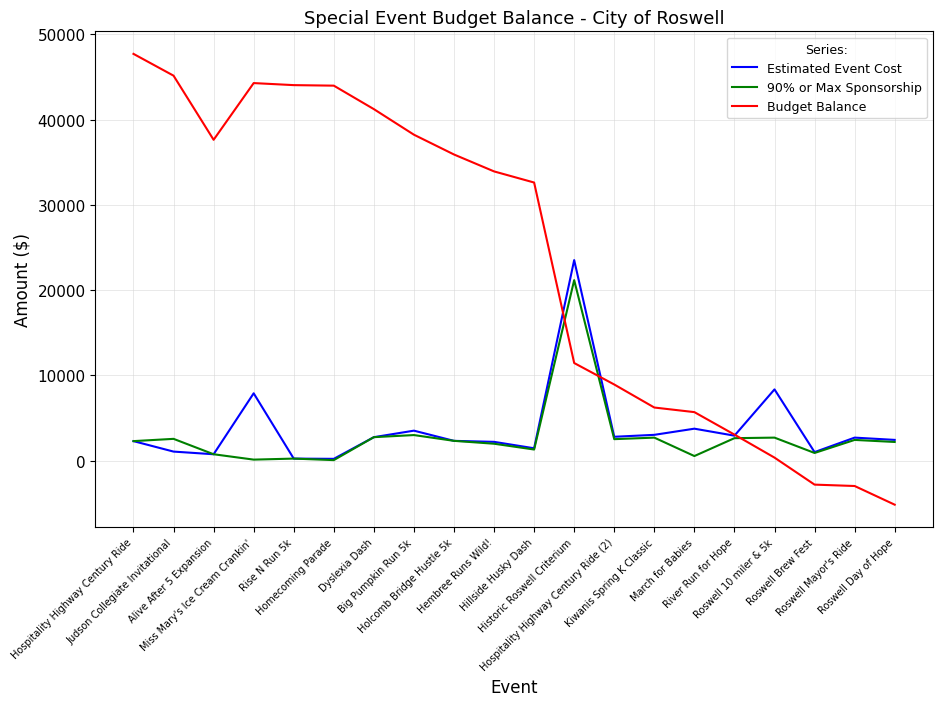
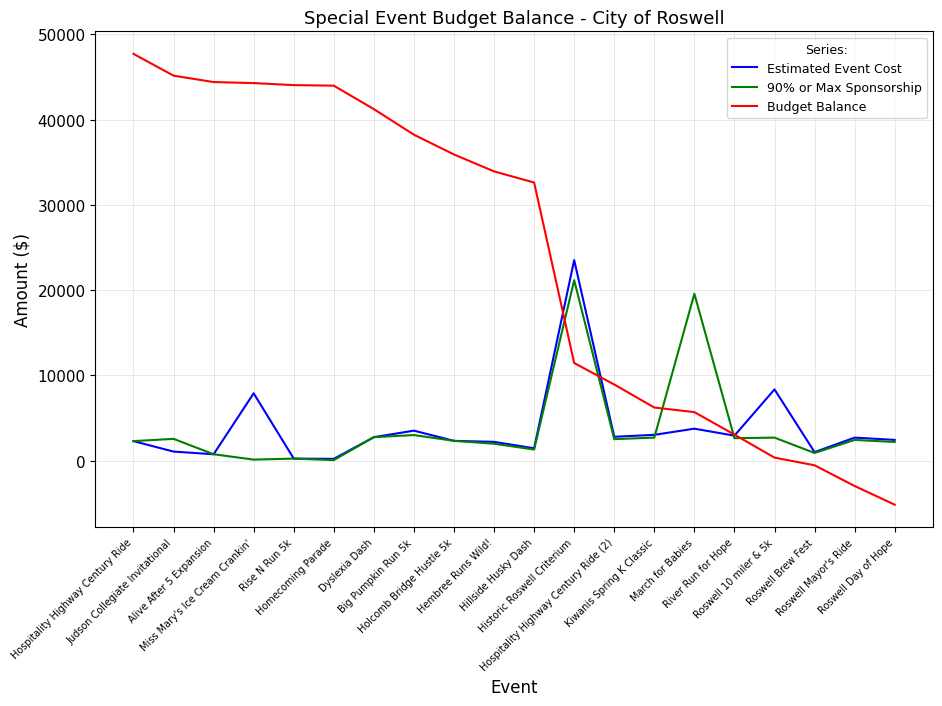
Budget Balance, Alive After 5 Expansion: 38000 -> 44000
90% or Max Sponsorship, March for Babies: 1000 -> 20000
Budget Balance, Roswell Brew Fest: -3000 -> -1000
